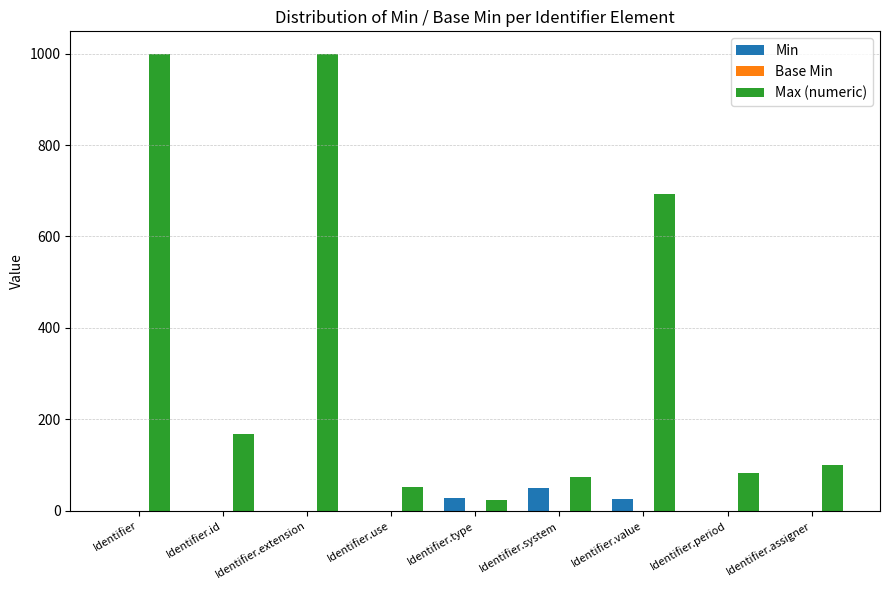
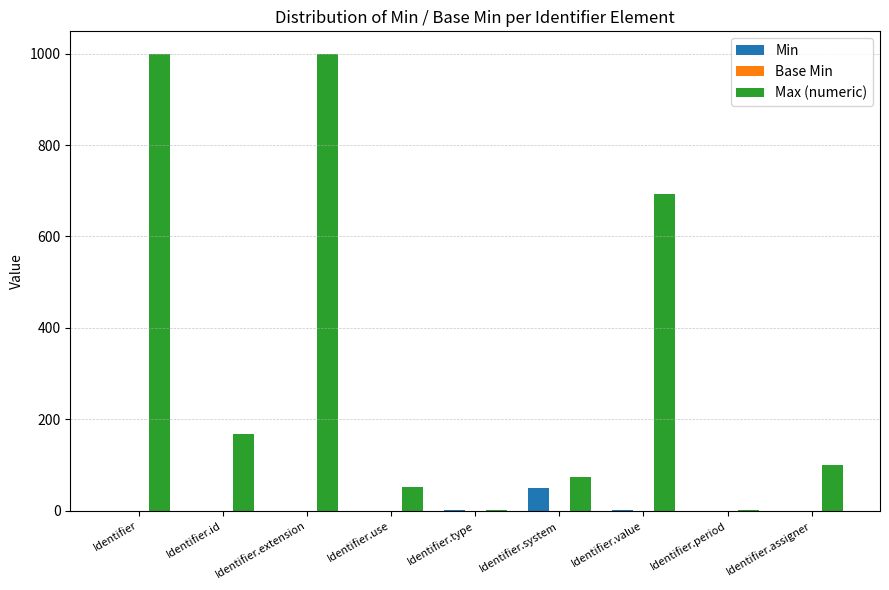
Min, Identifier.type: 30 -> 0
Max (numeric), Identifier.type: 20 -> 0
Min, Identifier.value: 30 -> 0
Max (numeric), Identifier.period: 80 -> 0
